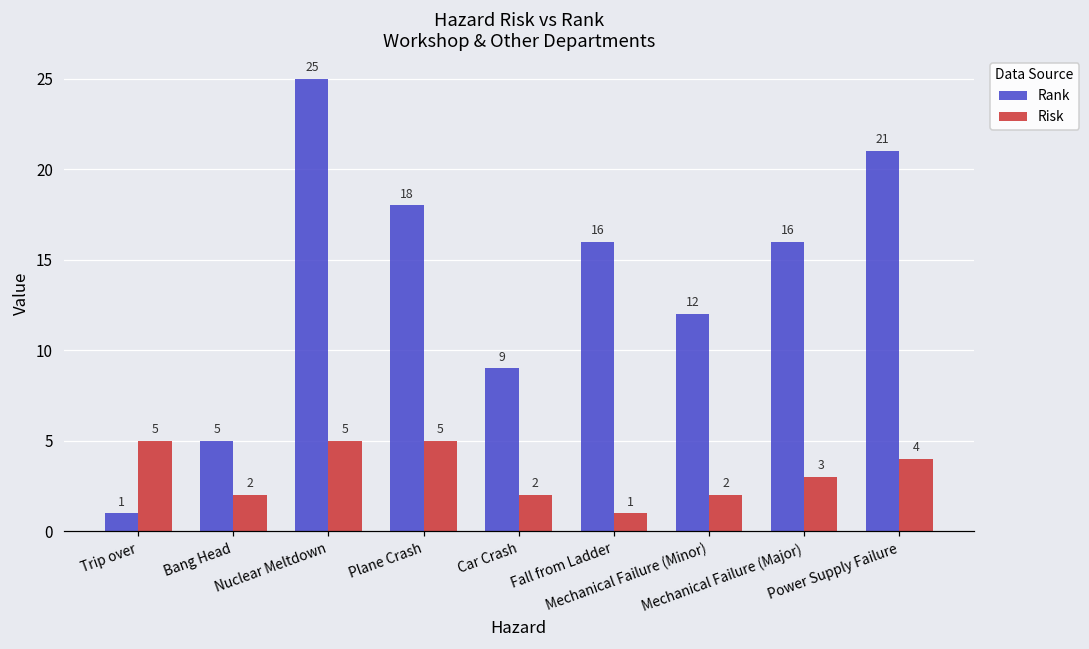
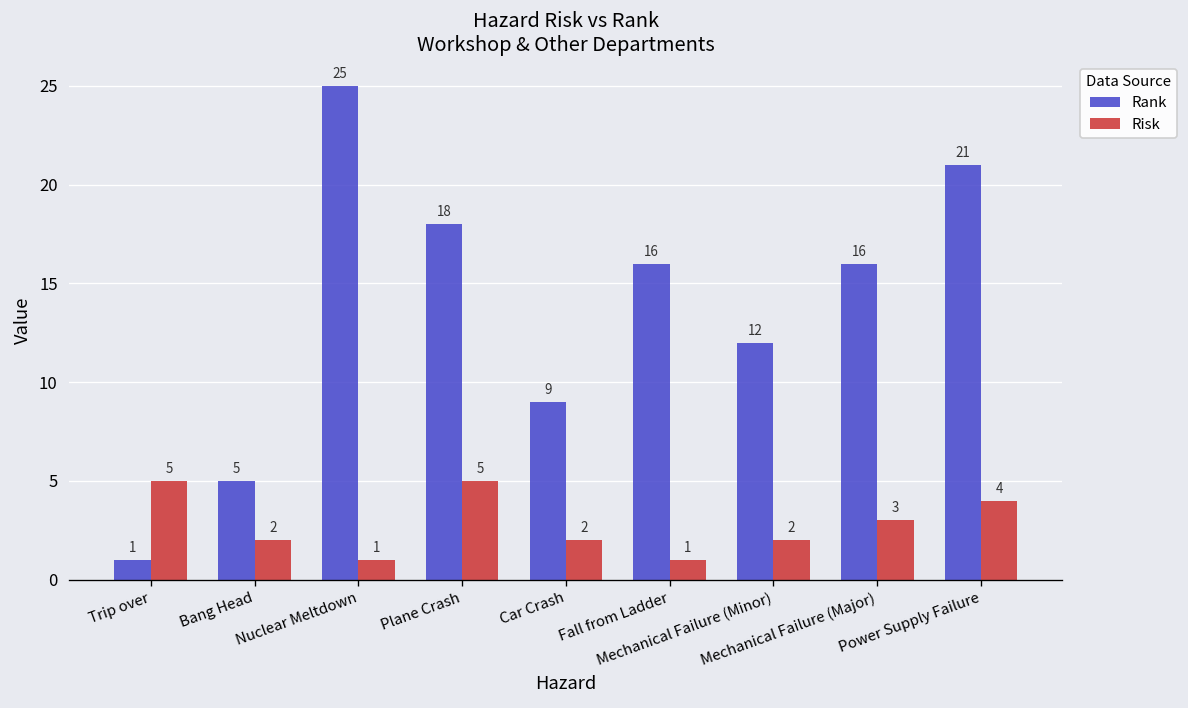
Risk, Nuclear Meltdown: 5 -> 1
